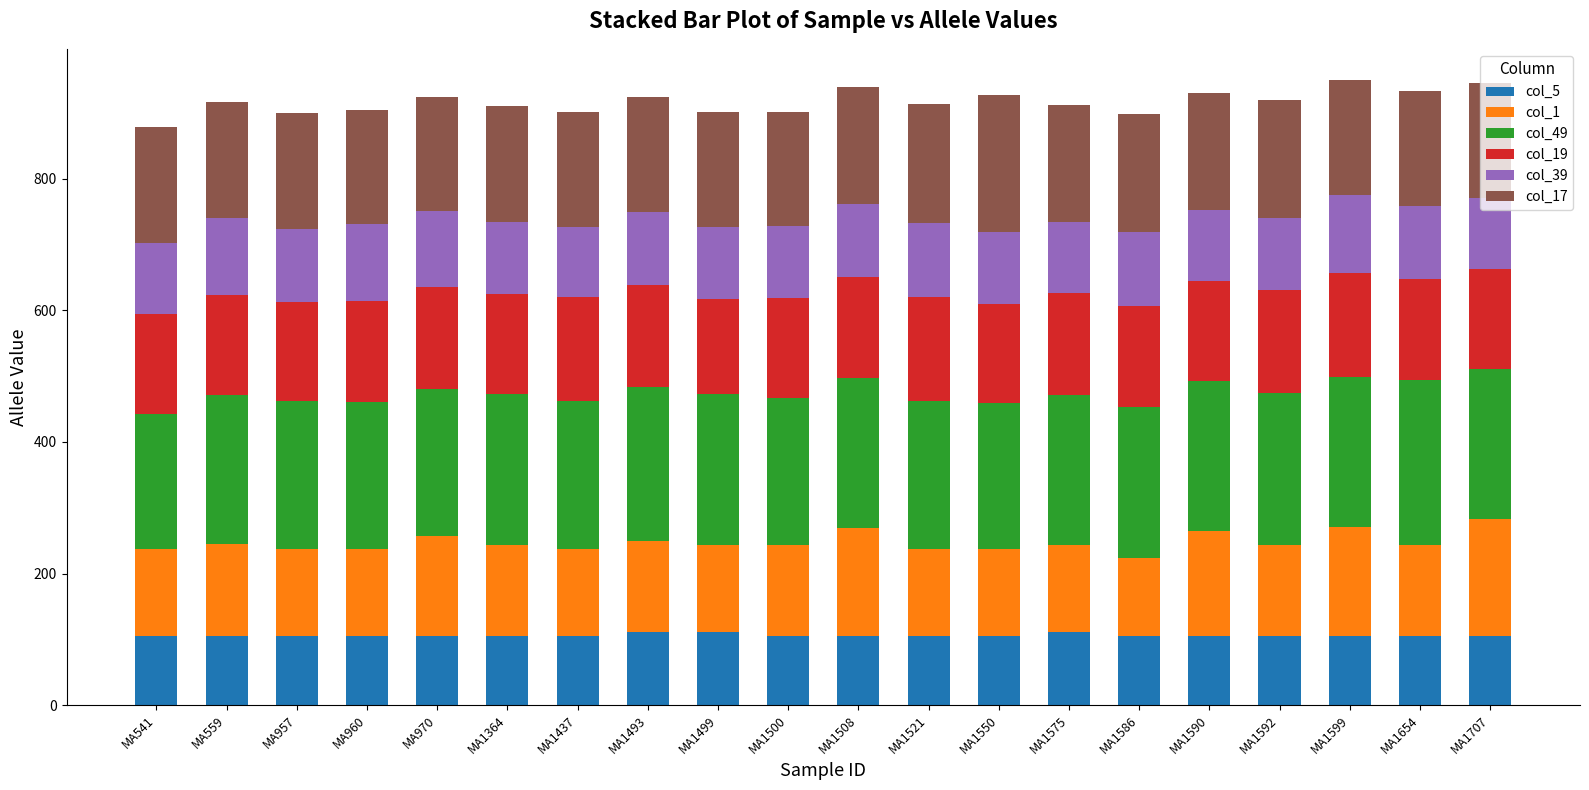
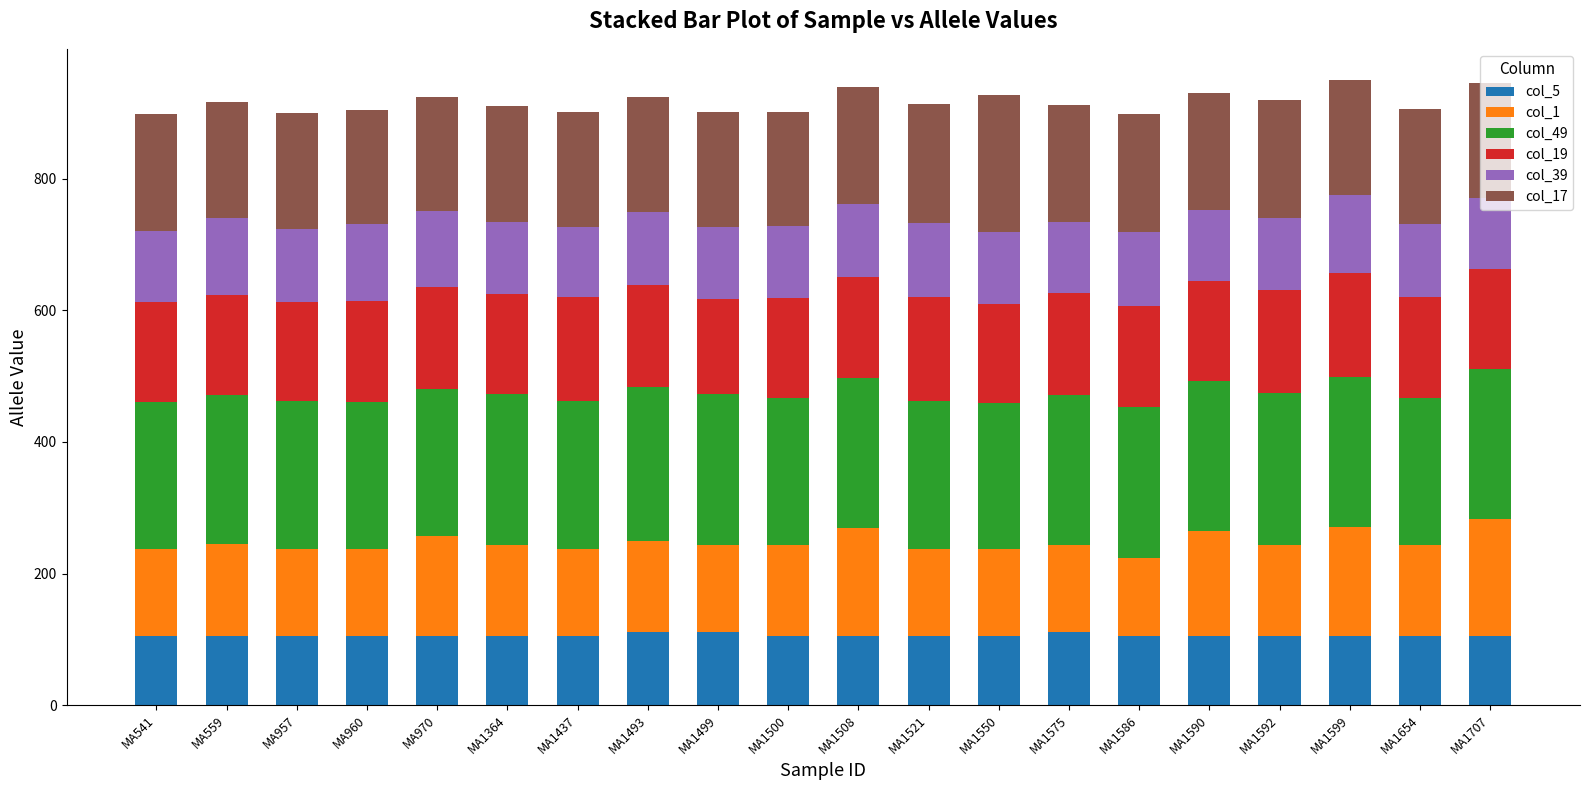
col_49, MA541: 210 -> 220
col_49, MA1654: 250 -> 220
